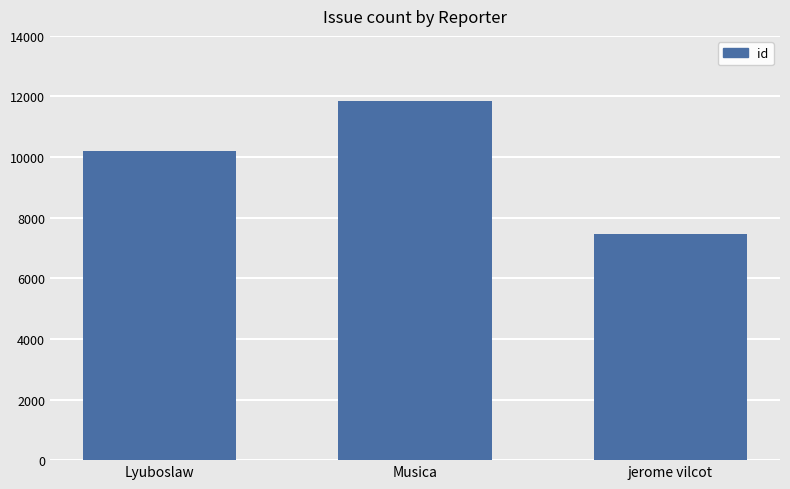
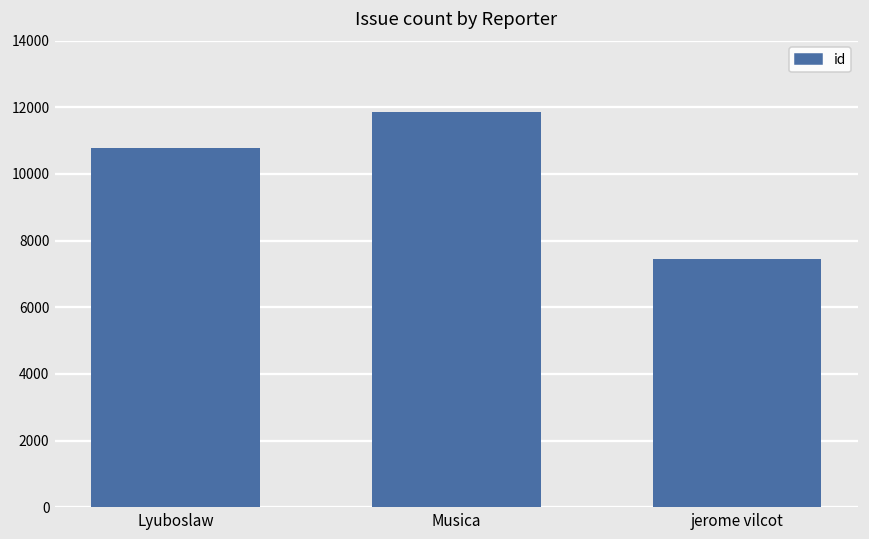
Lyuboslaw: 10200 -> 10800
